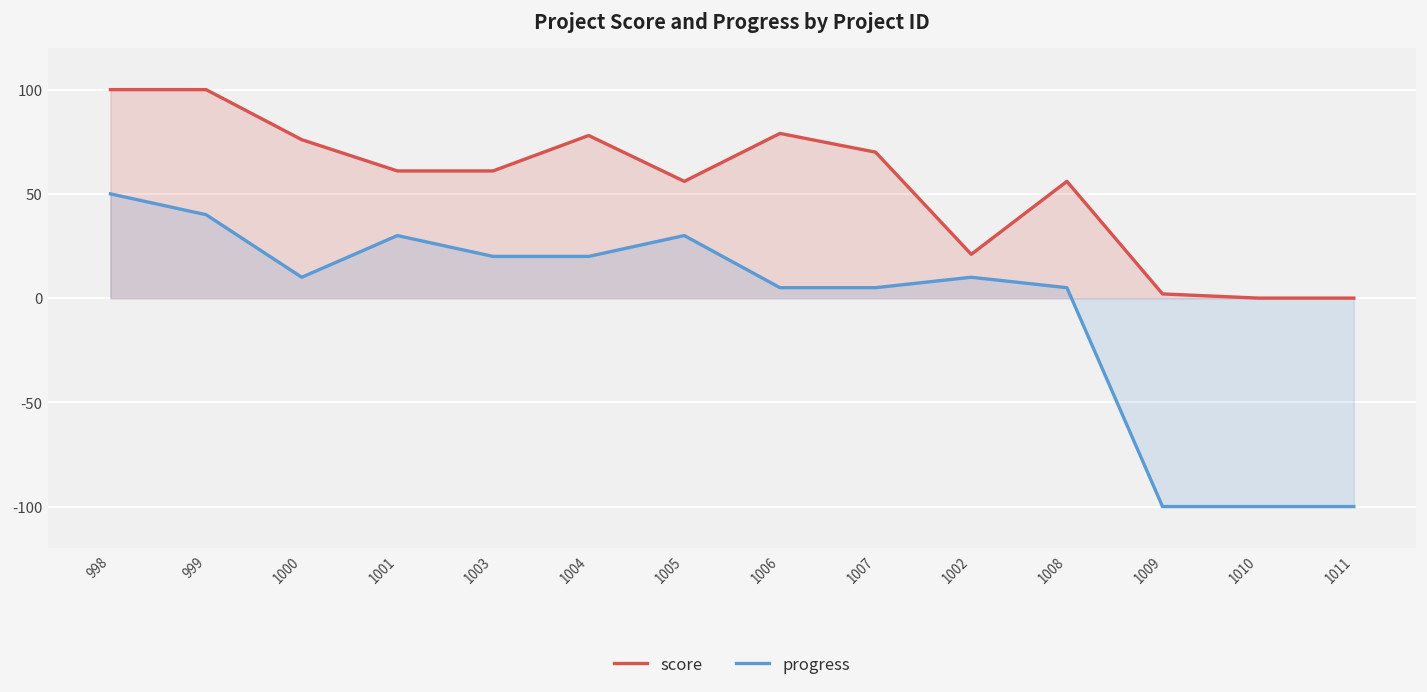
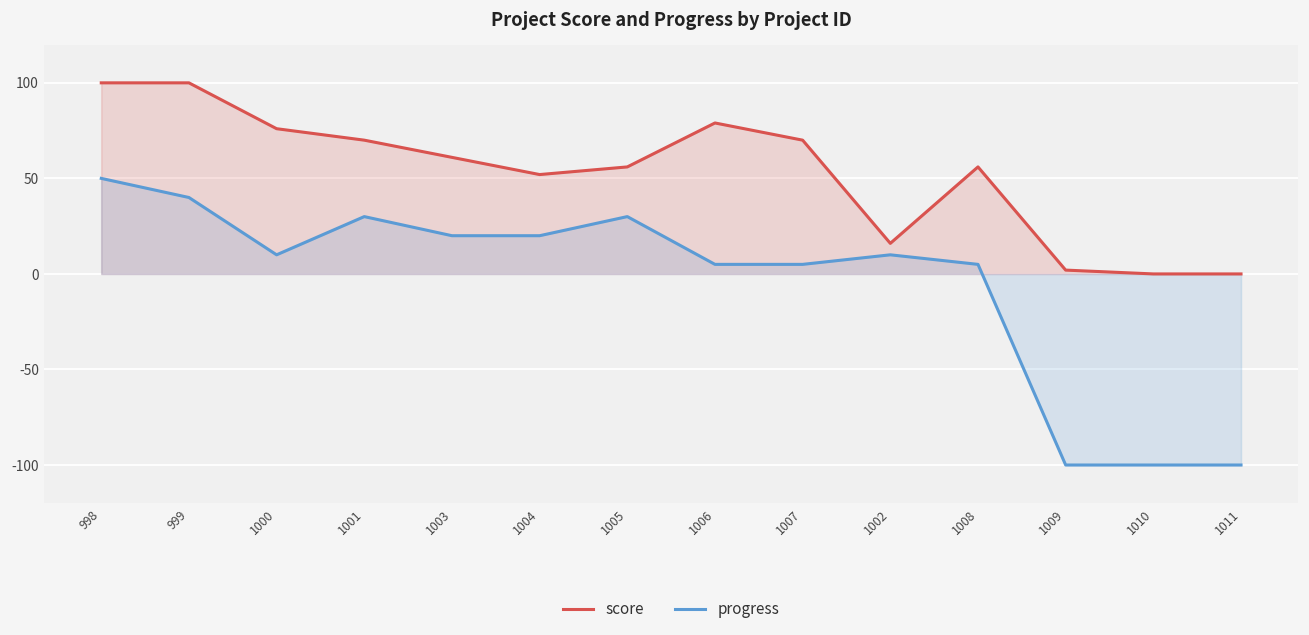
score, 1001: 61 -> 70
score, 1004: 78 -> 52
score, 1002: 21 -> 16
